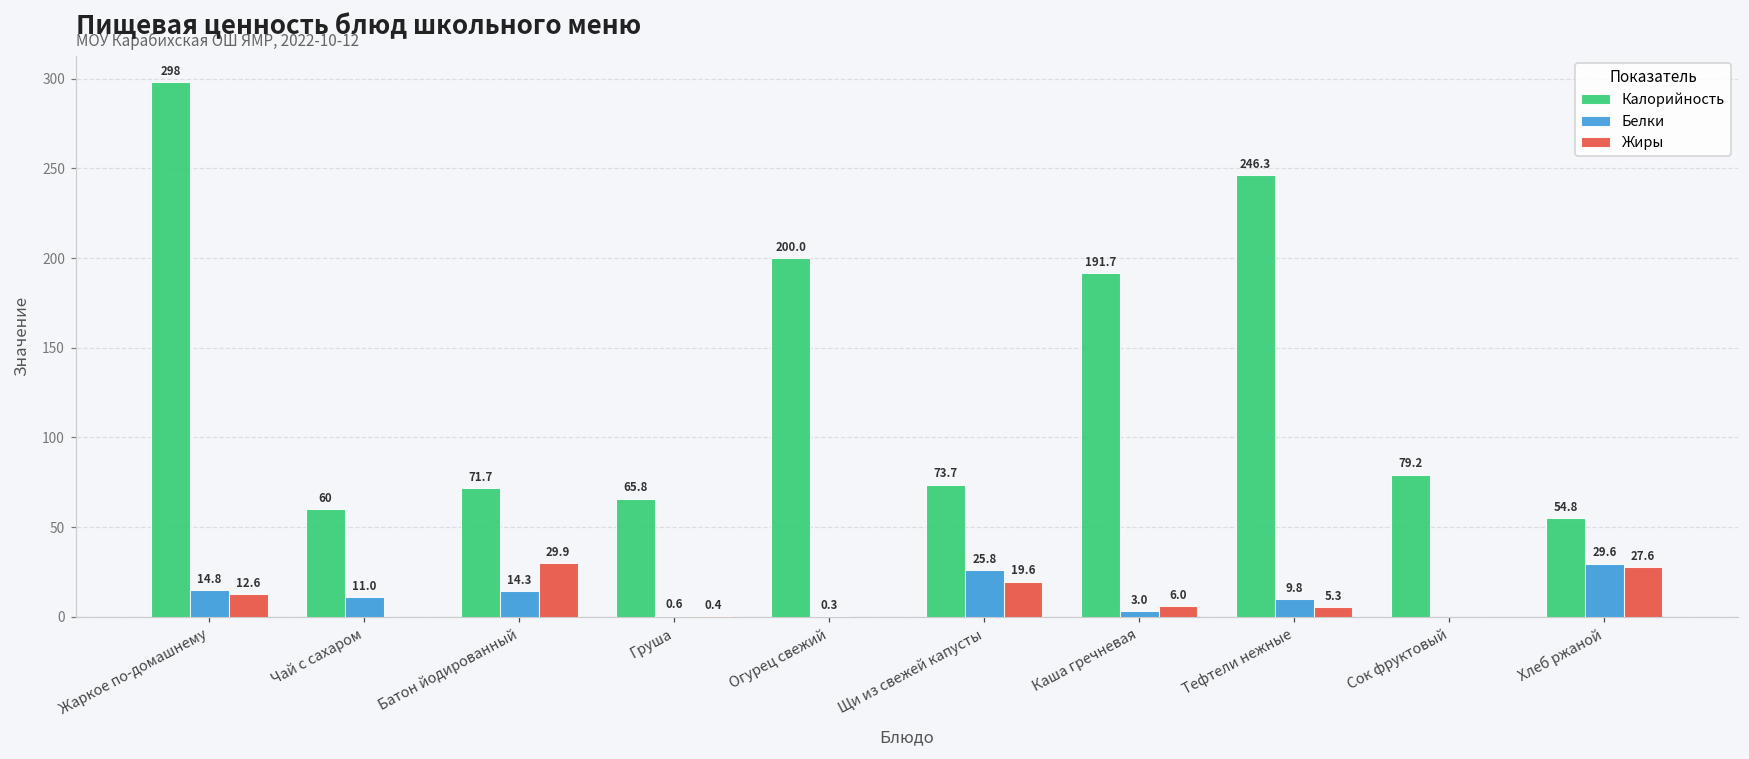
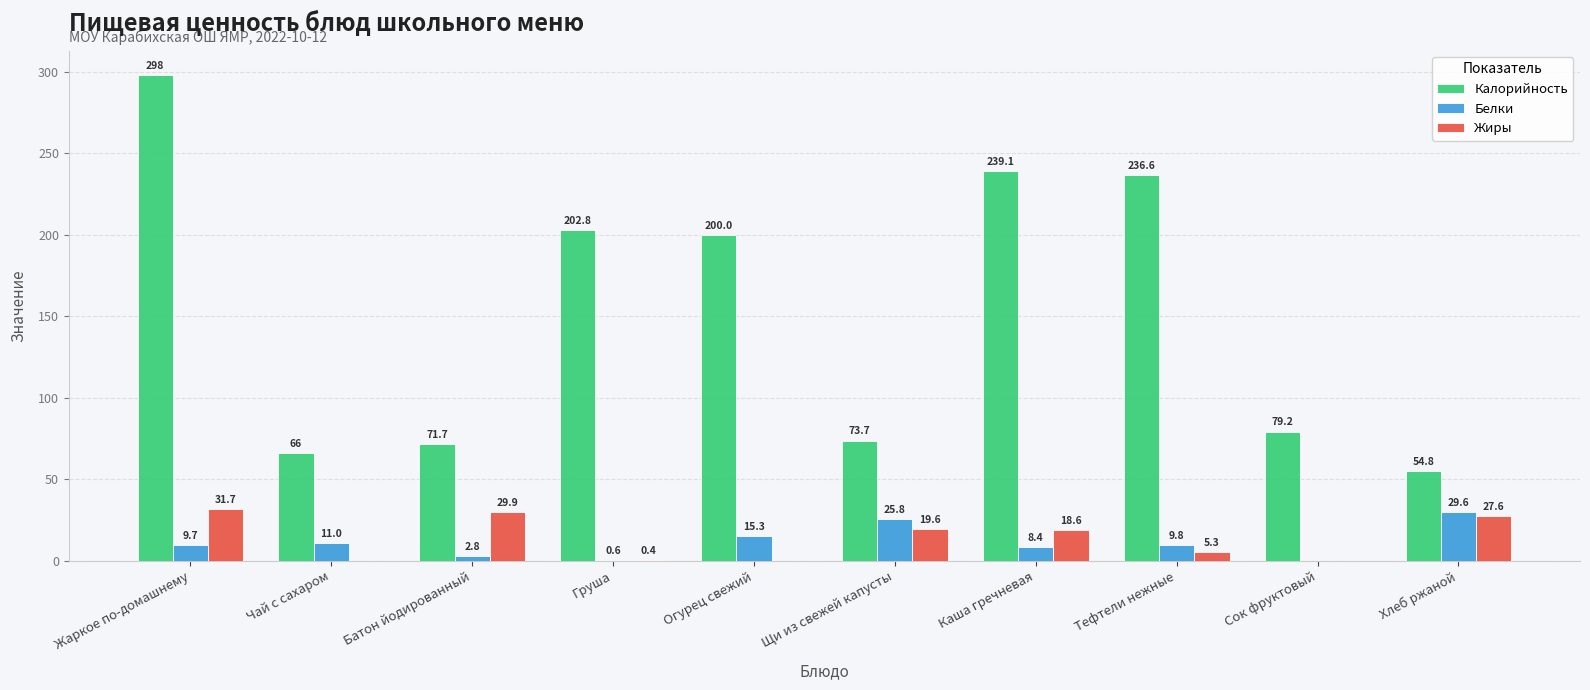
Белки, Жаркое по-домашнему: 14.8 -> 9.7
Жиры, Жаркое по-домашнему: 12.6 -> 31.7
Калорийность, Чай с сахаром: 60 -> 66
Белки, Батон йодированный: 14.3 -> 2.8
Калорийность, Груша: 65.8 -> 202.8
Белки, Огурец свежий: 0.3 -> 15.3
Калорийность, Каша гречневая: 191.7 -> 239.1
Белки, Каша гречневая: 3.0 -> 8.4
Жиры, Каша гречневая: 6.0 -> 18.6
Калорийность, Тефтели нежные: 246.3 -> 236.6
